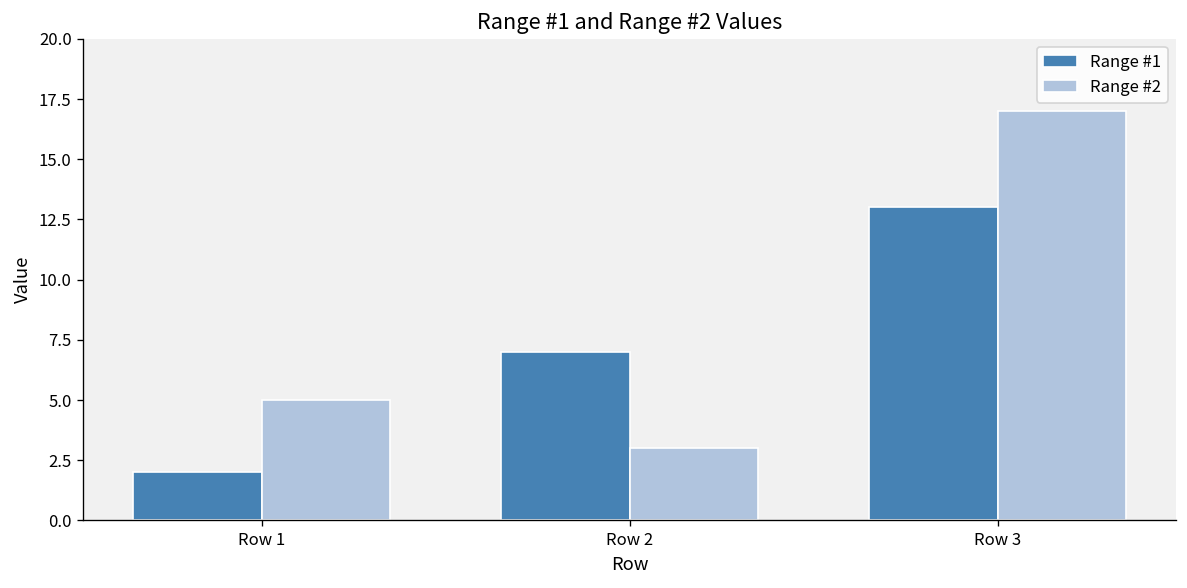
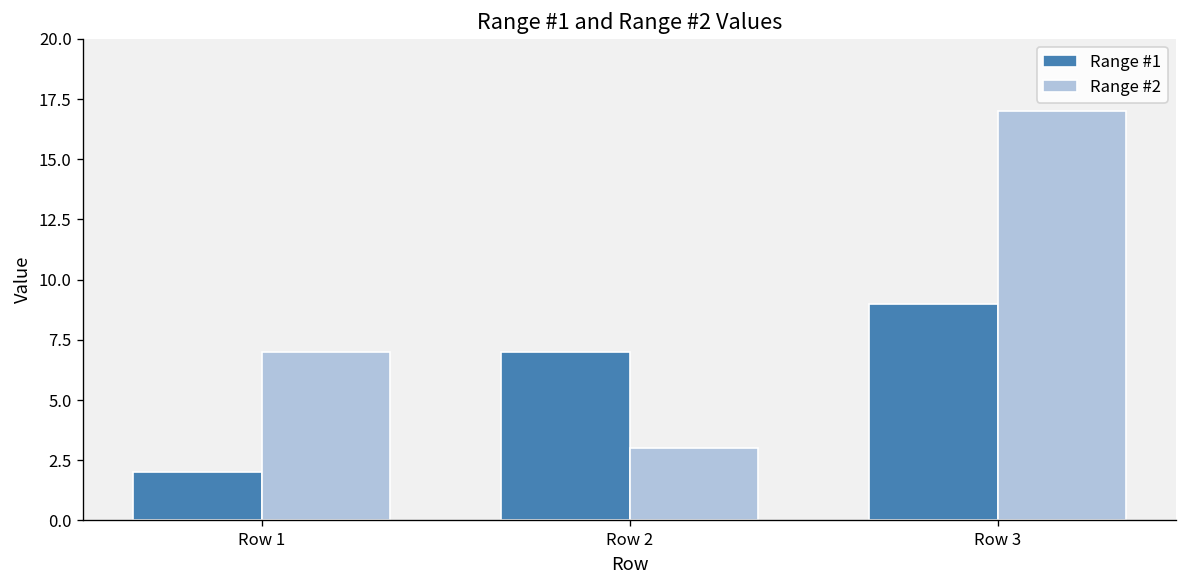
Range #2, Row 1: 5 -> 7
Range #1, Row 3: 13 -> 9
